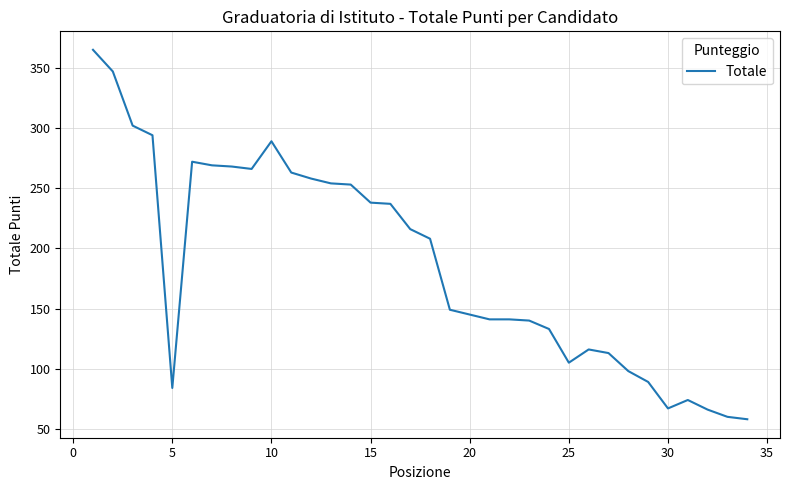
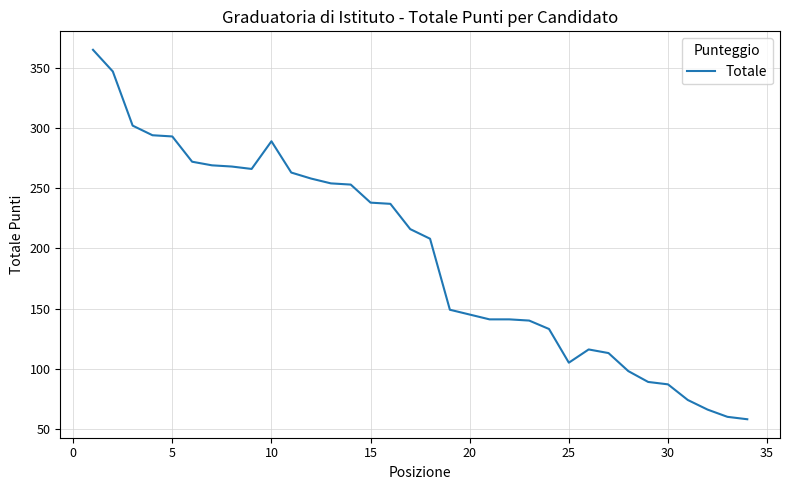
5: 84 -> 293
30: 67 -> 87
